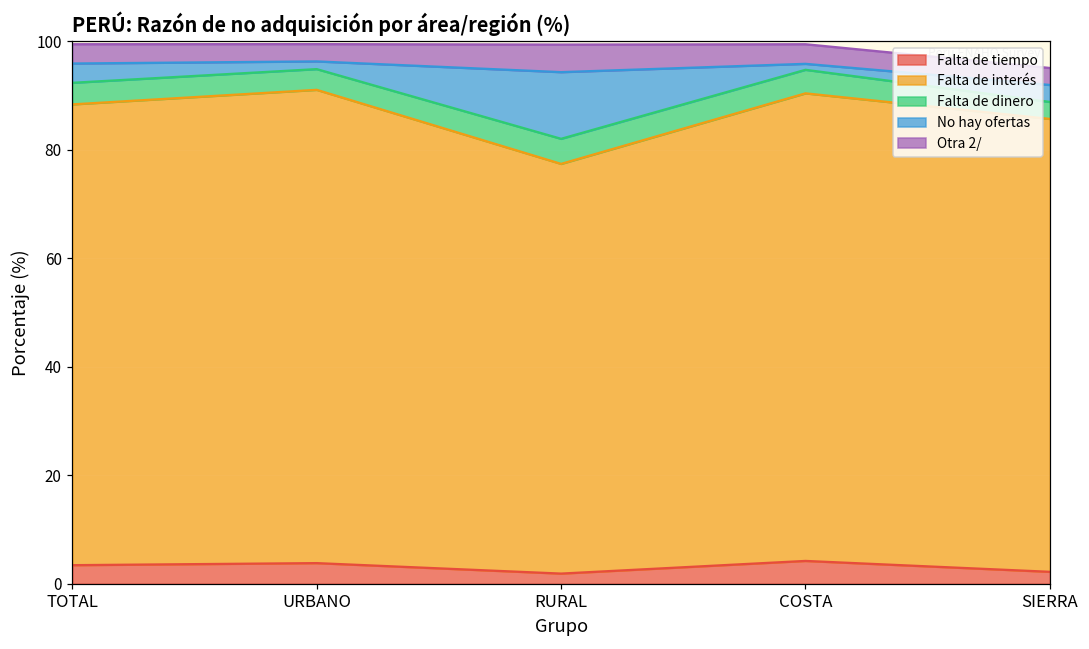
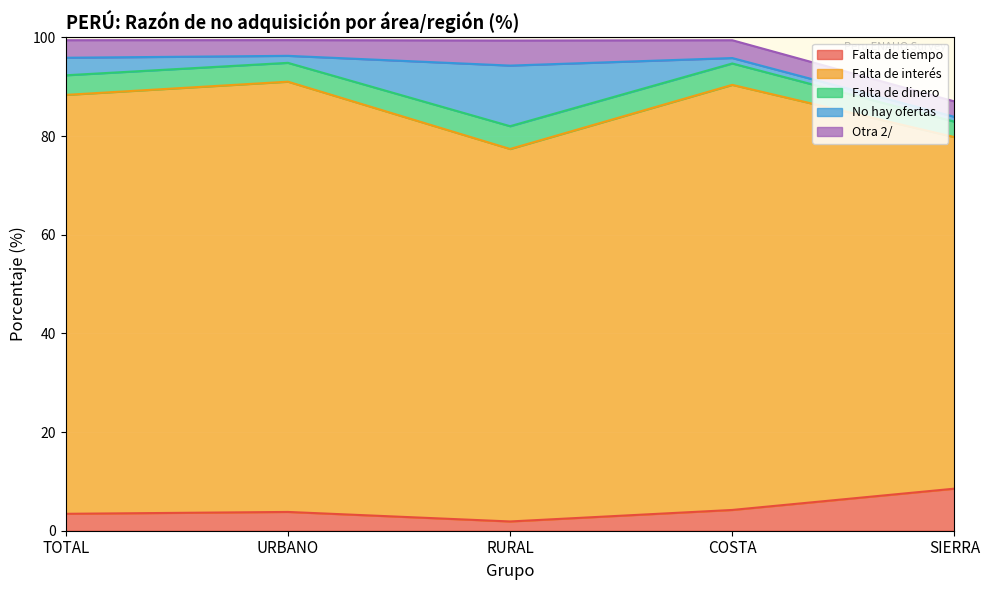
Falta de tiempo, SIERRA: 2 -> 9
Falta de interés, SIERRA: 83 -> 71
No hay ofertas, SIERRA: 3 -> 1
